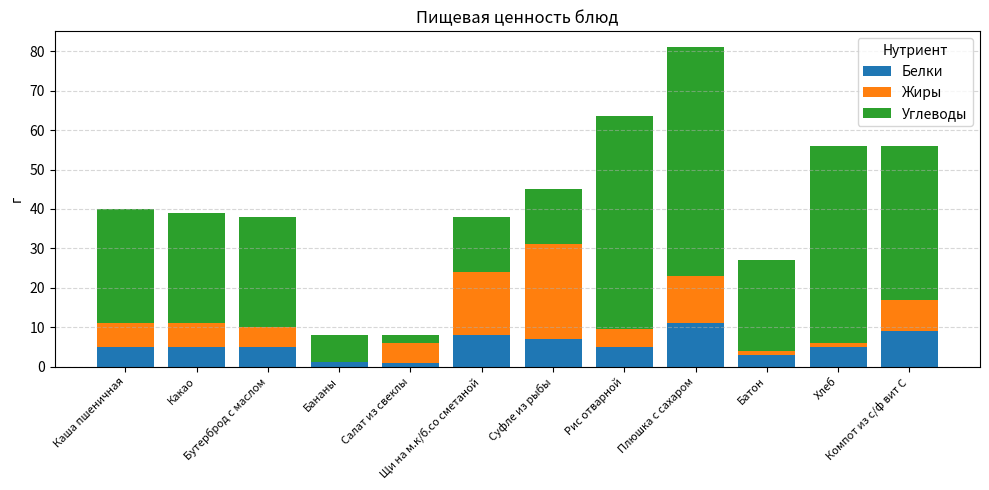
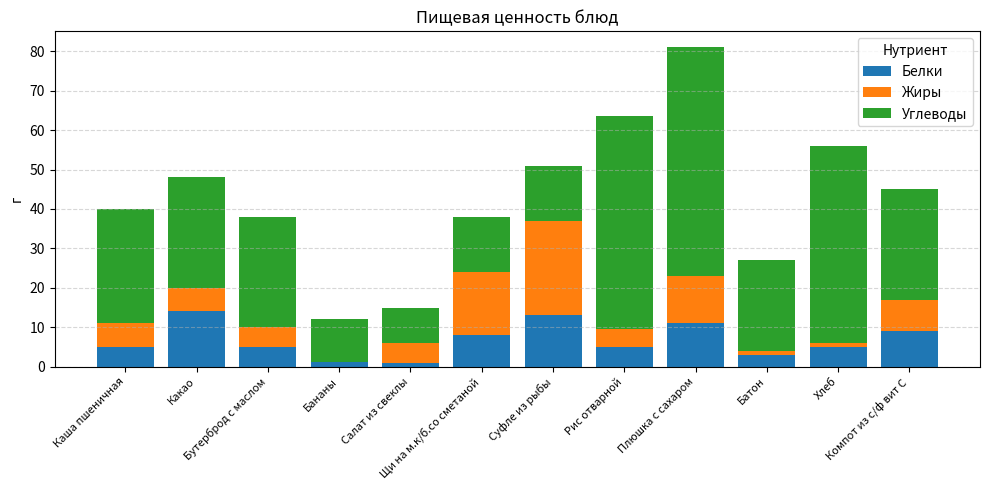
Белки, Какао: 5 -> 14
Углеводы, Бананы: 7 -> 11
Углеводы, Салат из свеклы: 2 -> 9
Белки, Суфле из рыбы: 7 -> 13
Углеводы, Компот из с/ф вит С: 39 -> 28
